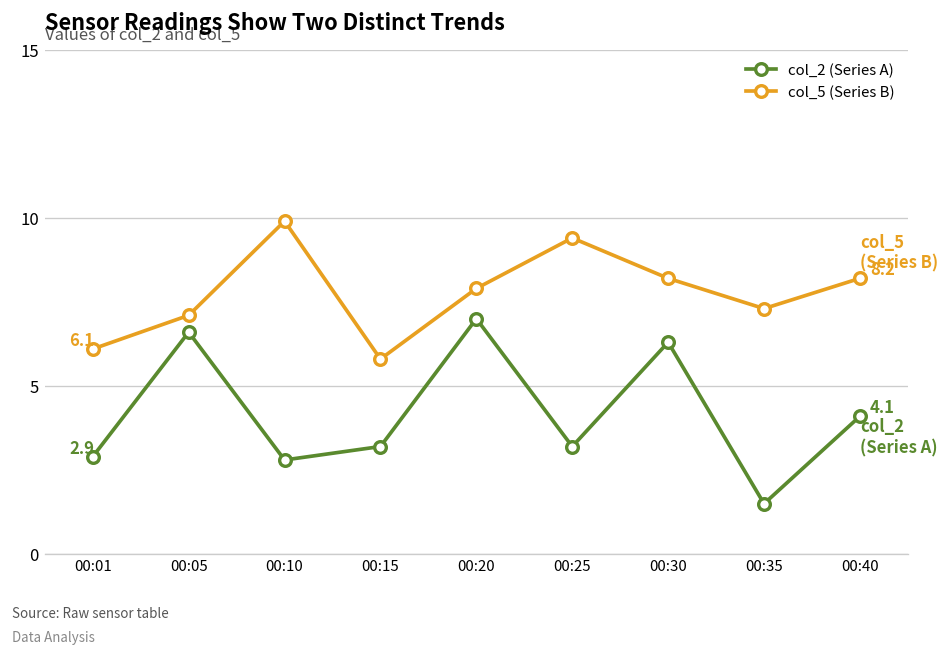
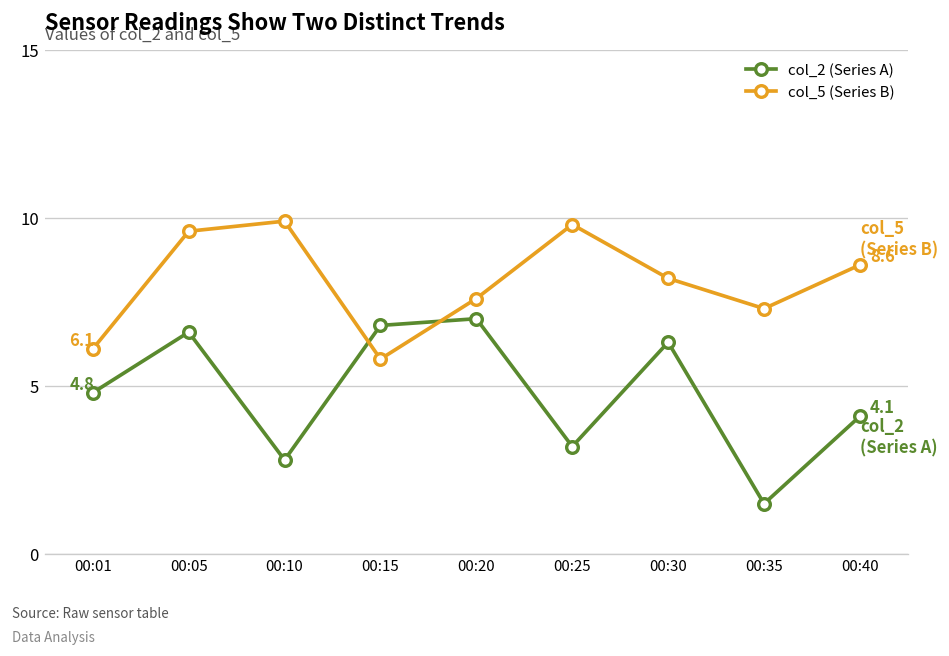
col_2 (Series A), 00:01: 2.9 -> 4.8
col_5 (Series B), 00:05: 7.1 -> 9.6
col_2 (Series A), 00:15: 3.2 -> 6.8
col_5 (Series B), 00:20: 7.9 -> 7.6
col_5 (Series B), 00:25: 9.4 -> 9.8
col_5 (Series B), 00:40: 8.2 -> 8.6
